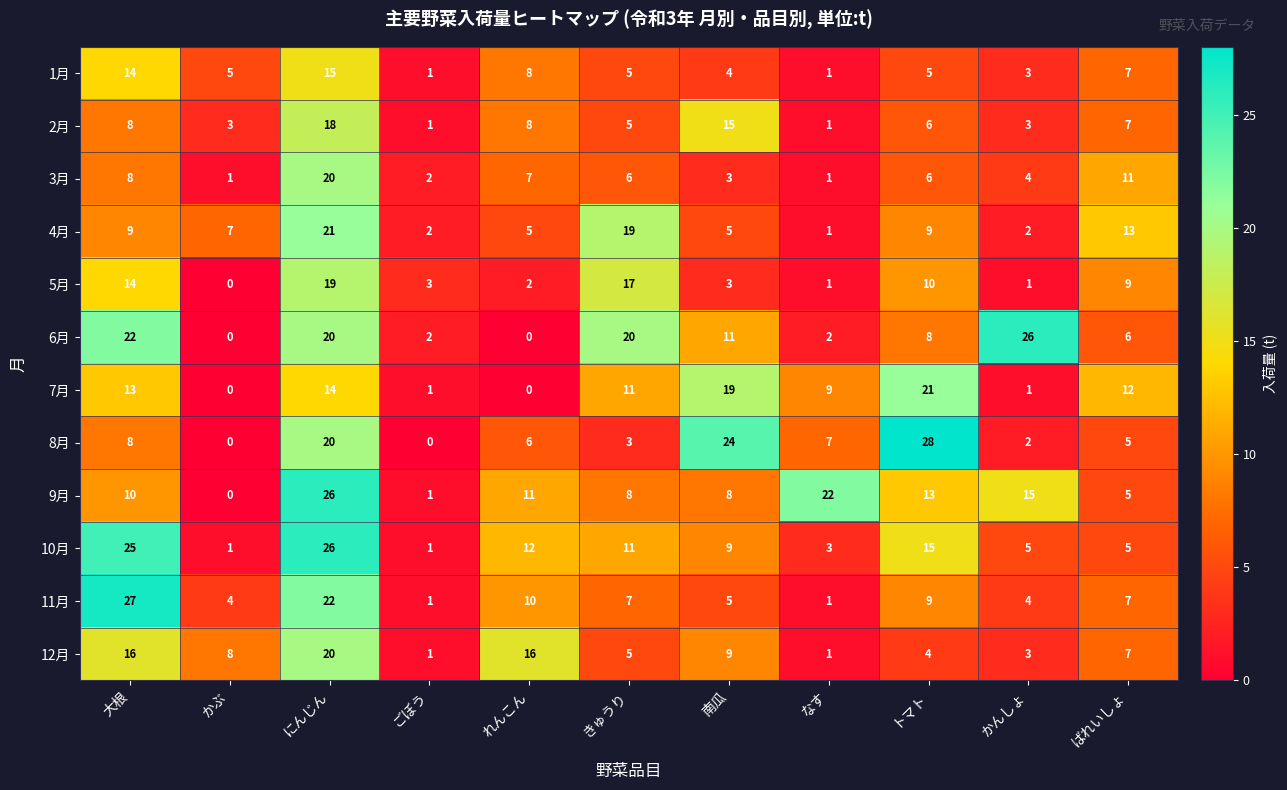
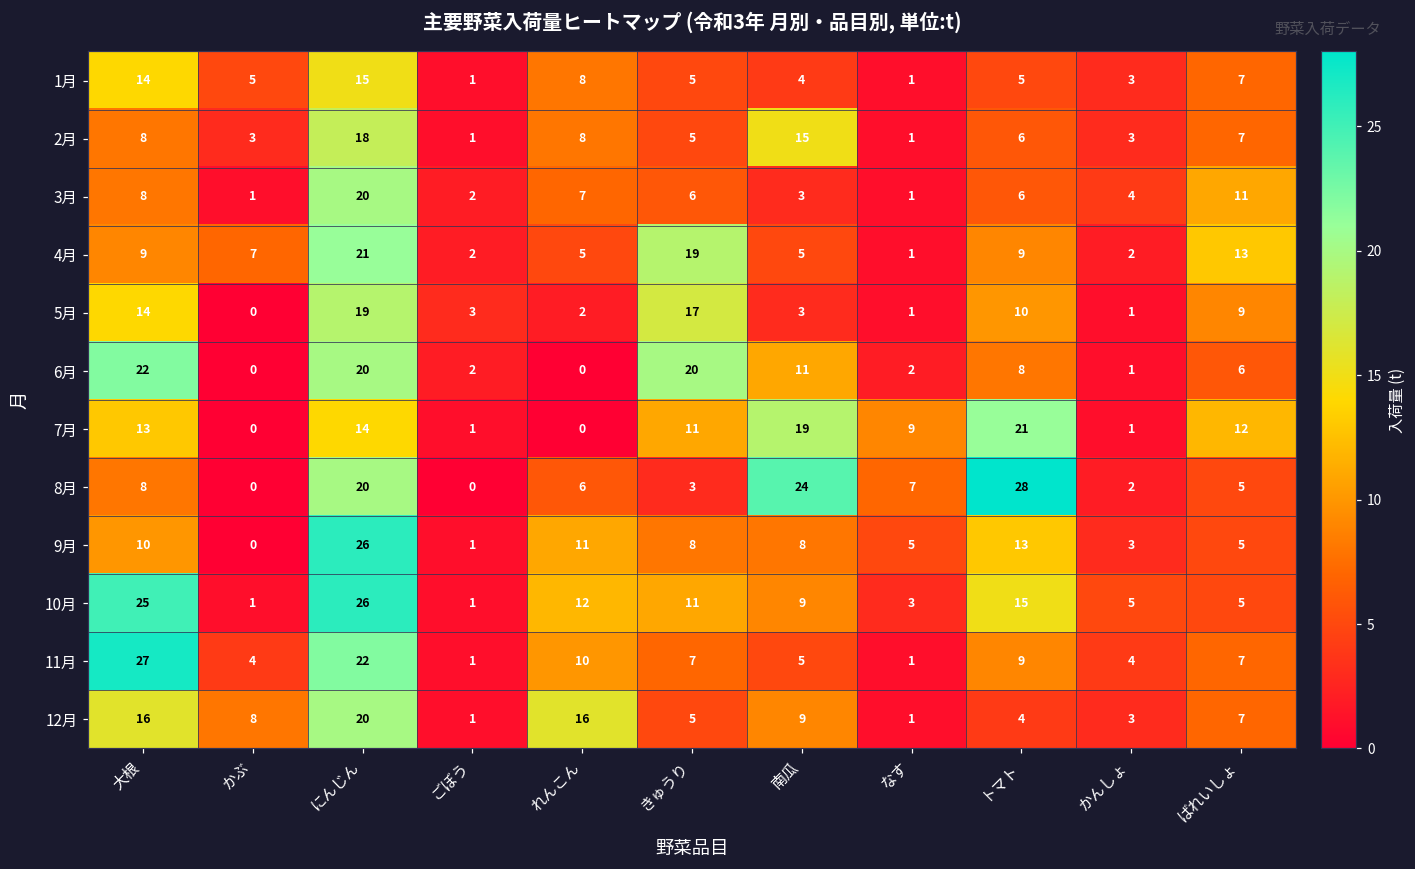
6月, かんしょ: 26 -> 1
9月, なす: 22 -> 5
9月, かんしょ: 15 -> 3
